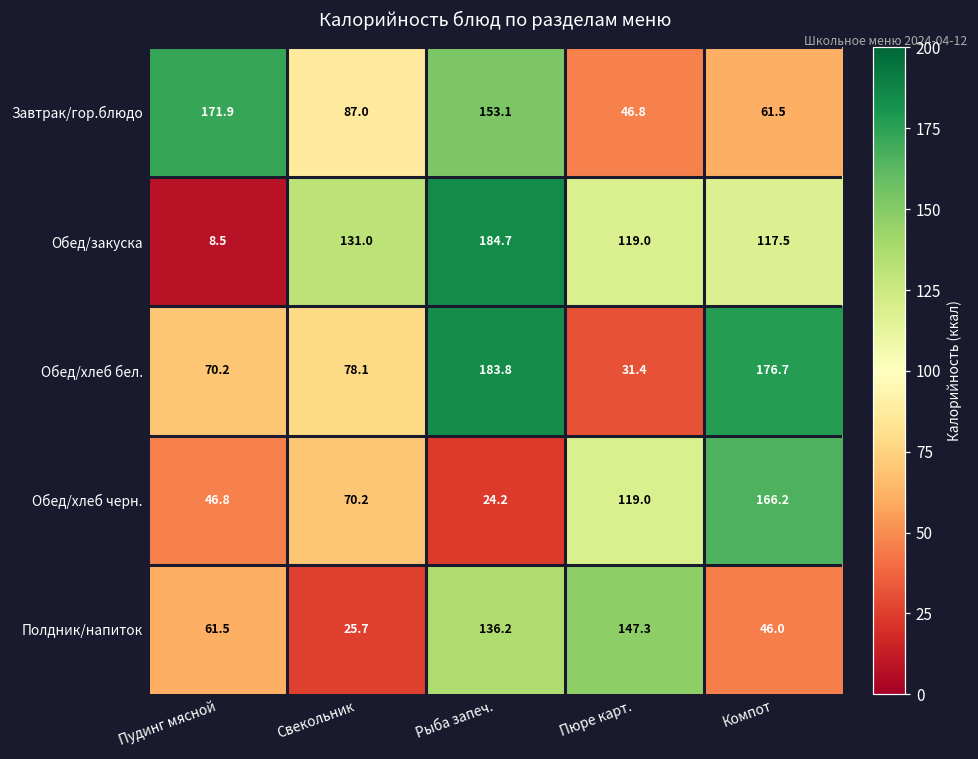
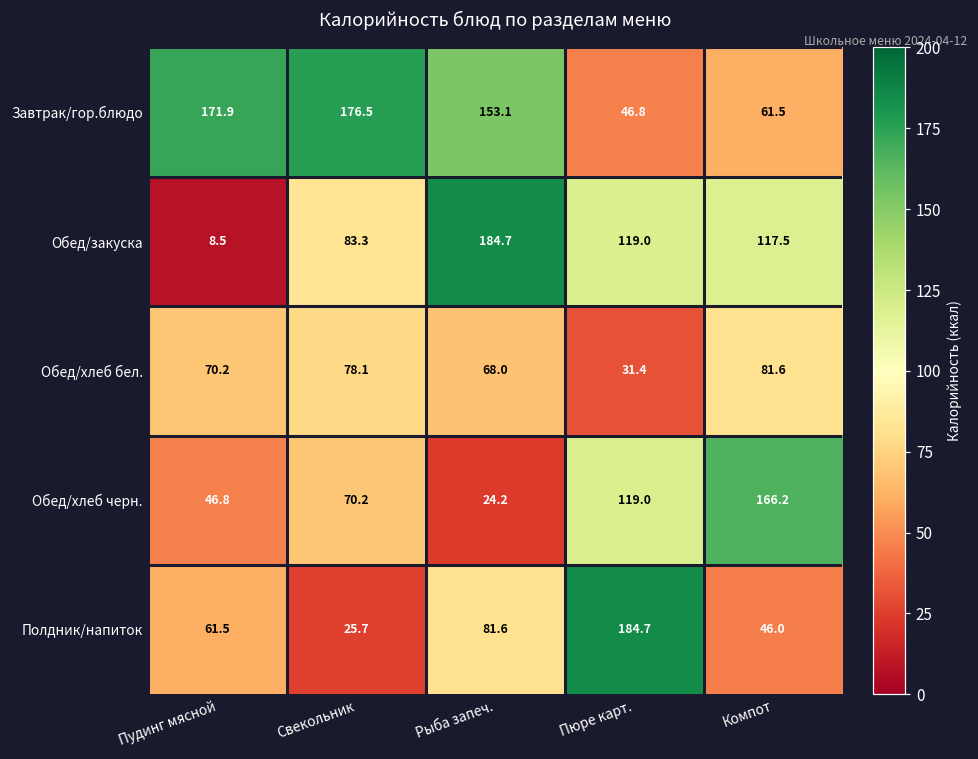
Завтрак/гор.блюдо, Свекольник: 87.0 -> 176.5
Обед/закуска, Свекольник: 131.0 -> 83.3
Обед/хлеб бел., Рыба запеч.: 183.8 -> 68.0
Обед/хлеб бел., Компот: 176.7 -> 81.6
Полдник/напиток, Рыба запеч.: 136.2 -> 81.6
Полдник/напиток, Пюре карт.: 147.3 -> 184.7
